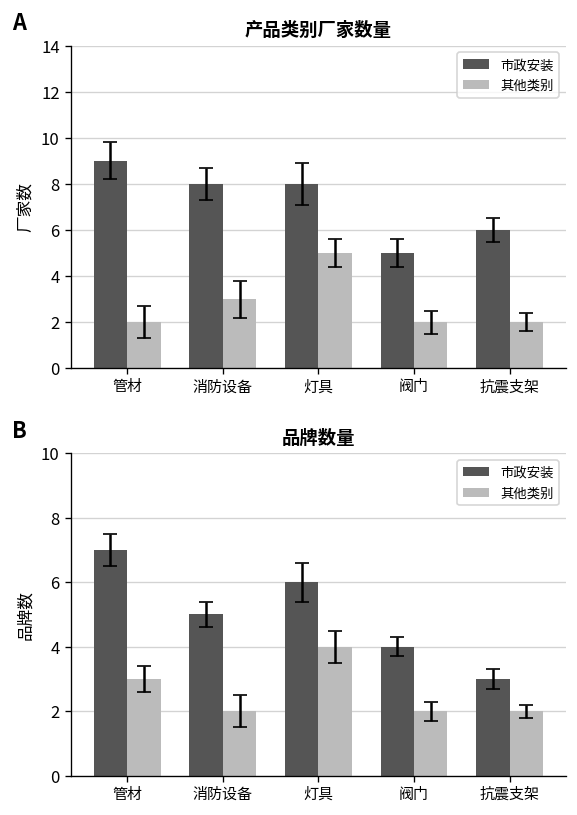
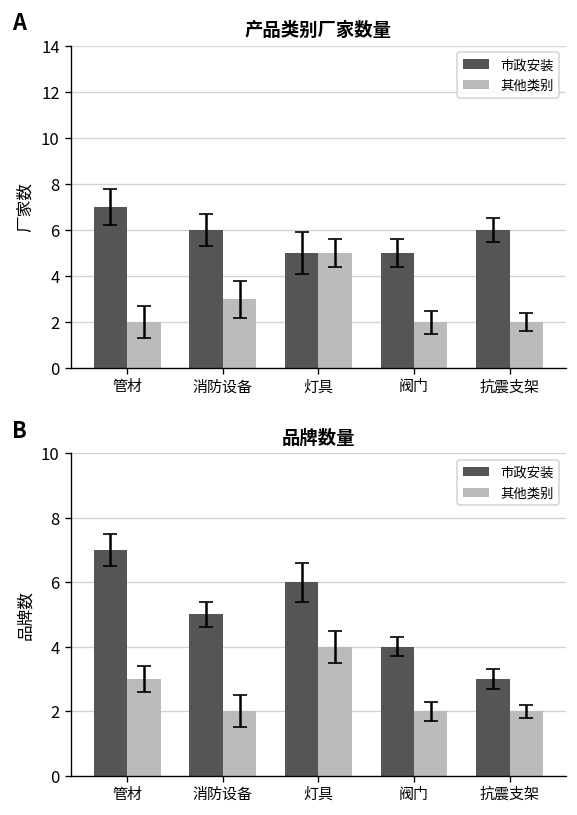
产品类别厂家数量, 市政安装, 管材: 9 -> 7
产品类别厂家数量, 市政安装, 消防设备: 8 -> 6
产品类别厂家数量, 市政安装, 灯具: 8 -> 5
